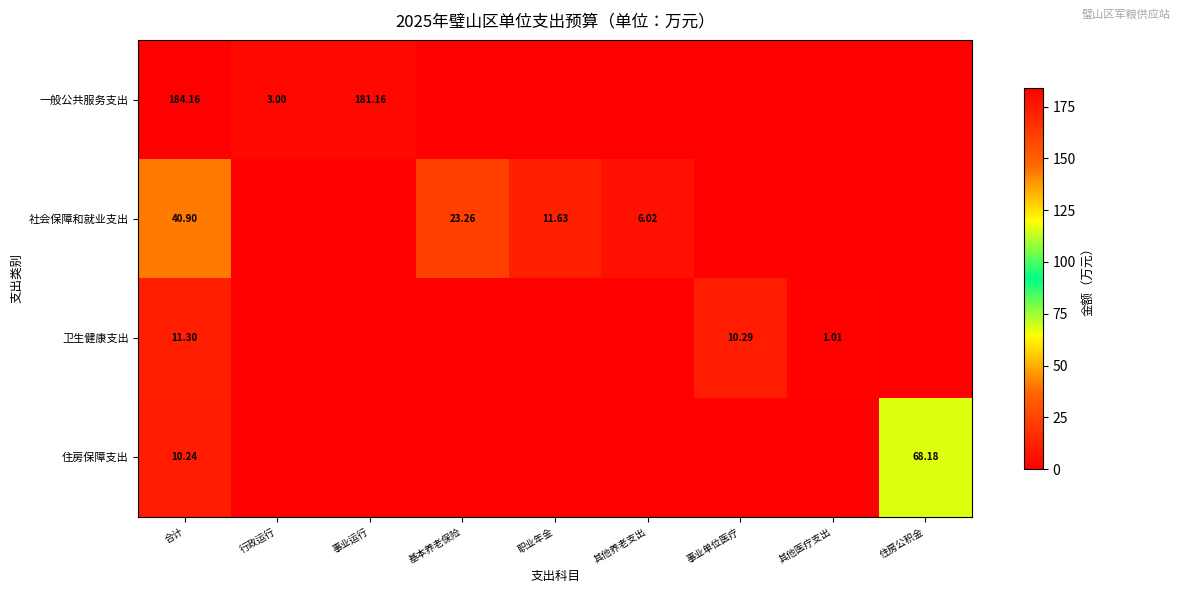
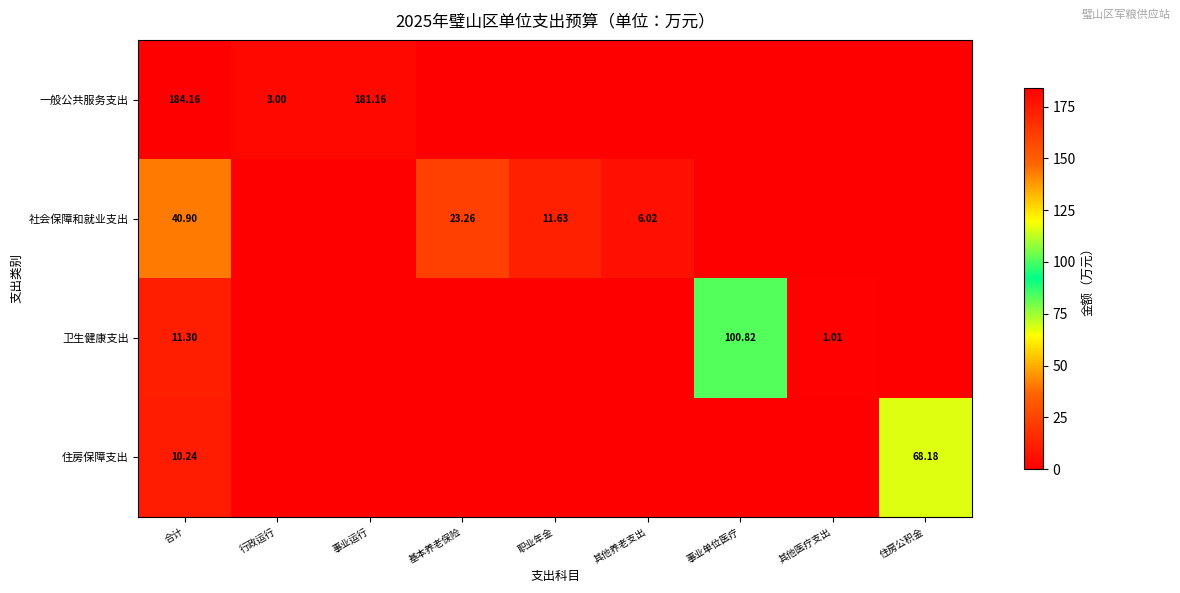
卫生健康支出, 事业单位医疗: 10.29 -> 100.82
